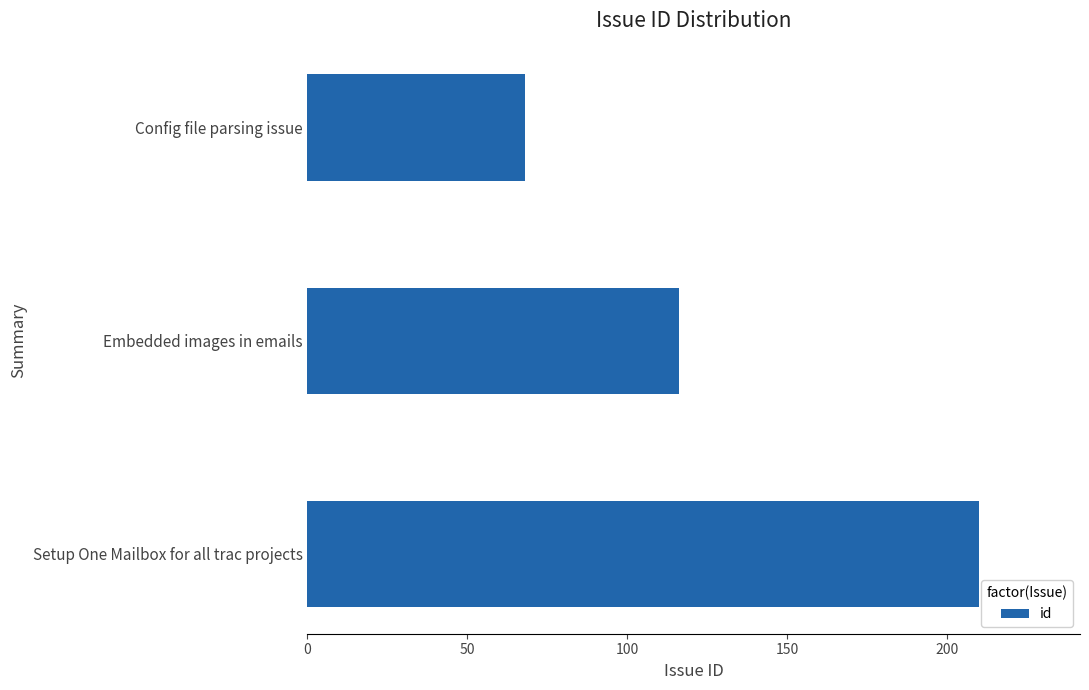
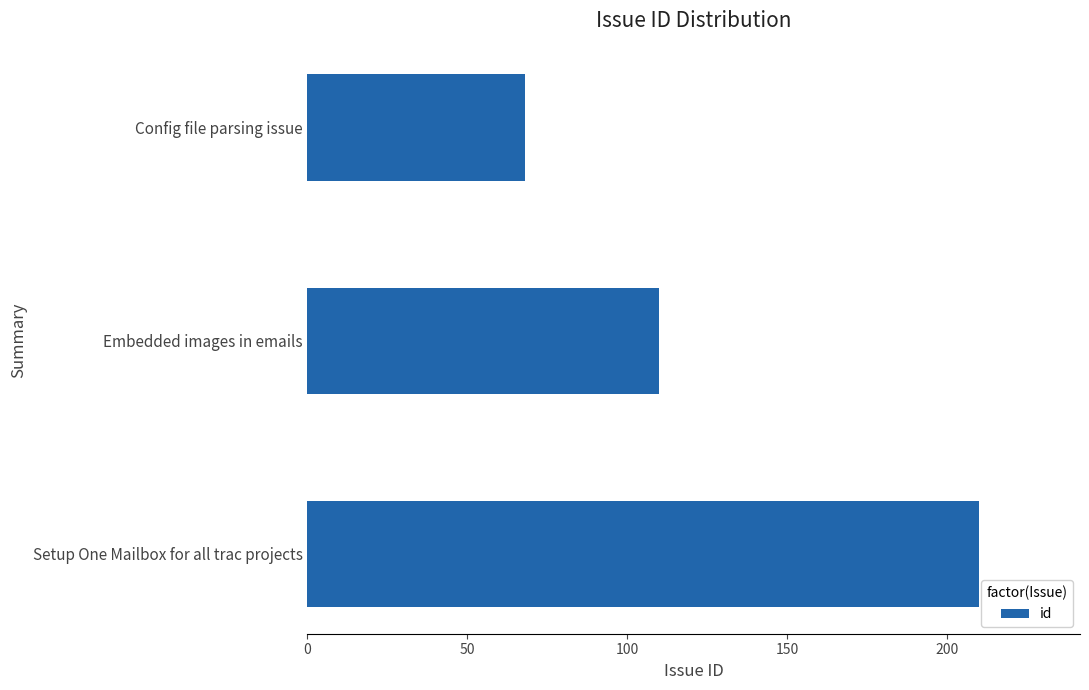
Embedded images in emails: 116 -> 110
